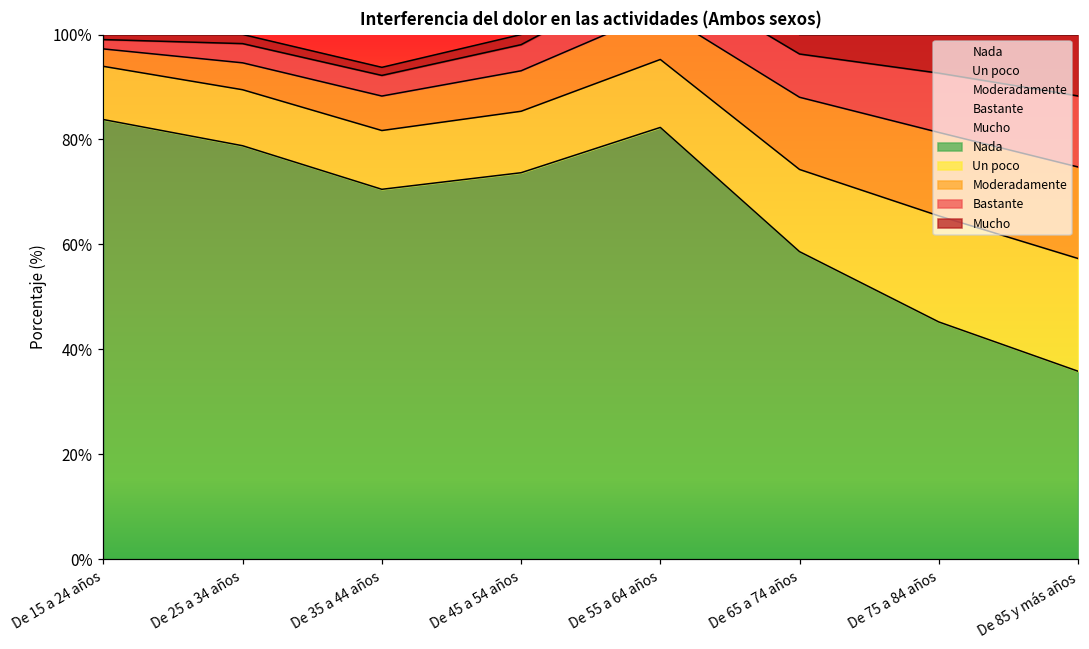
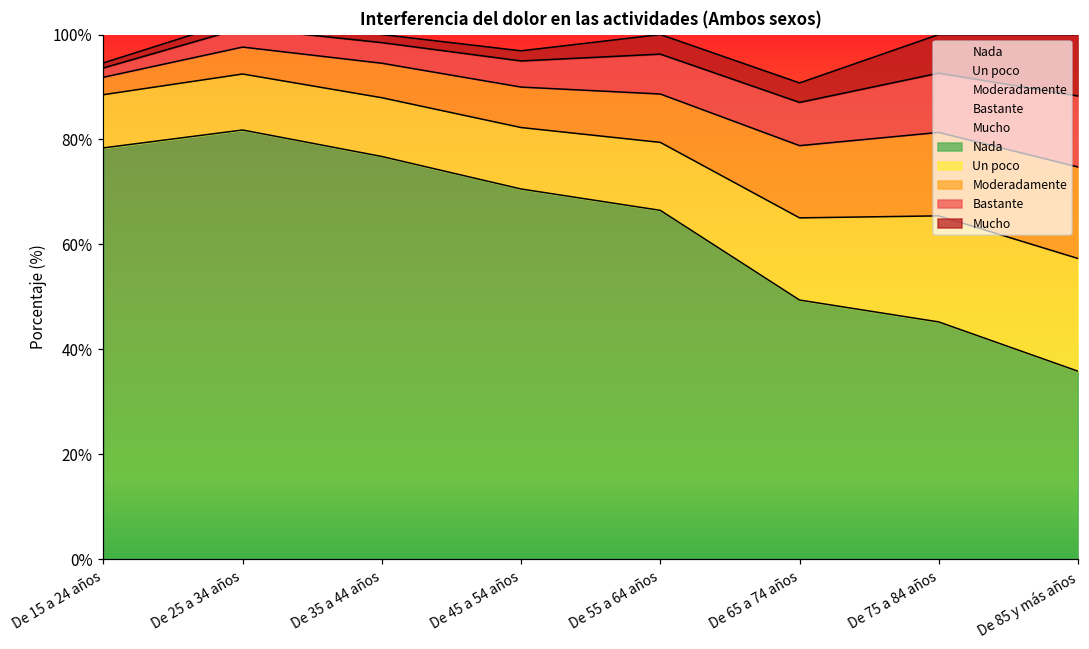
Nada, De 15 a 24 años: 84% -> 78%
Nada, De 25 a 34 años: 79% -> 82%
Nada, De 35 a 44 años: 71% -> 77%
Nada, De 45 a 54 años: 74% -> 71%
Nada, De 55 a 64 años: 82% -> 67%
Nada, De 65 a 74 años: 59% -> 49%
